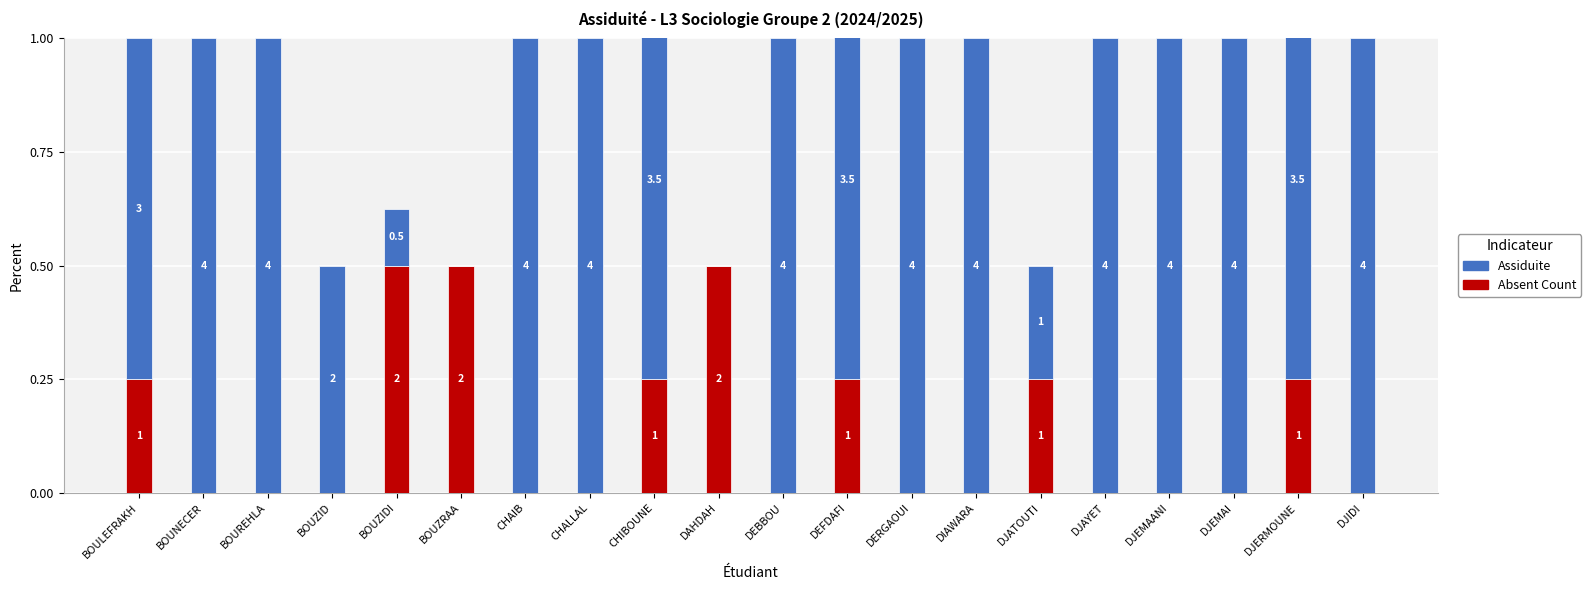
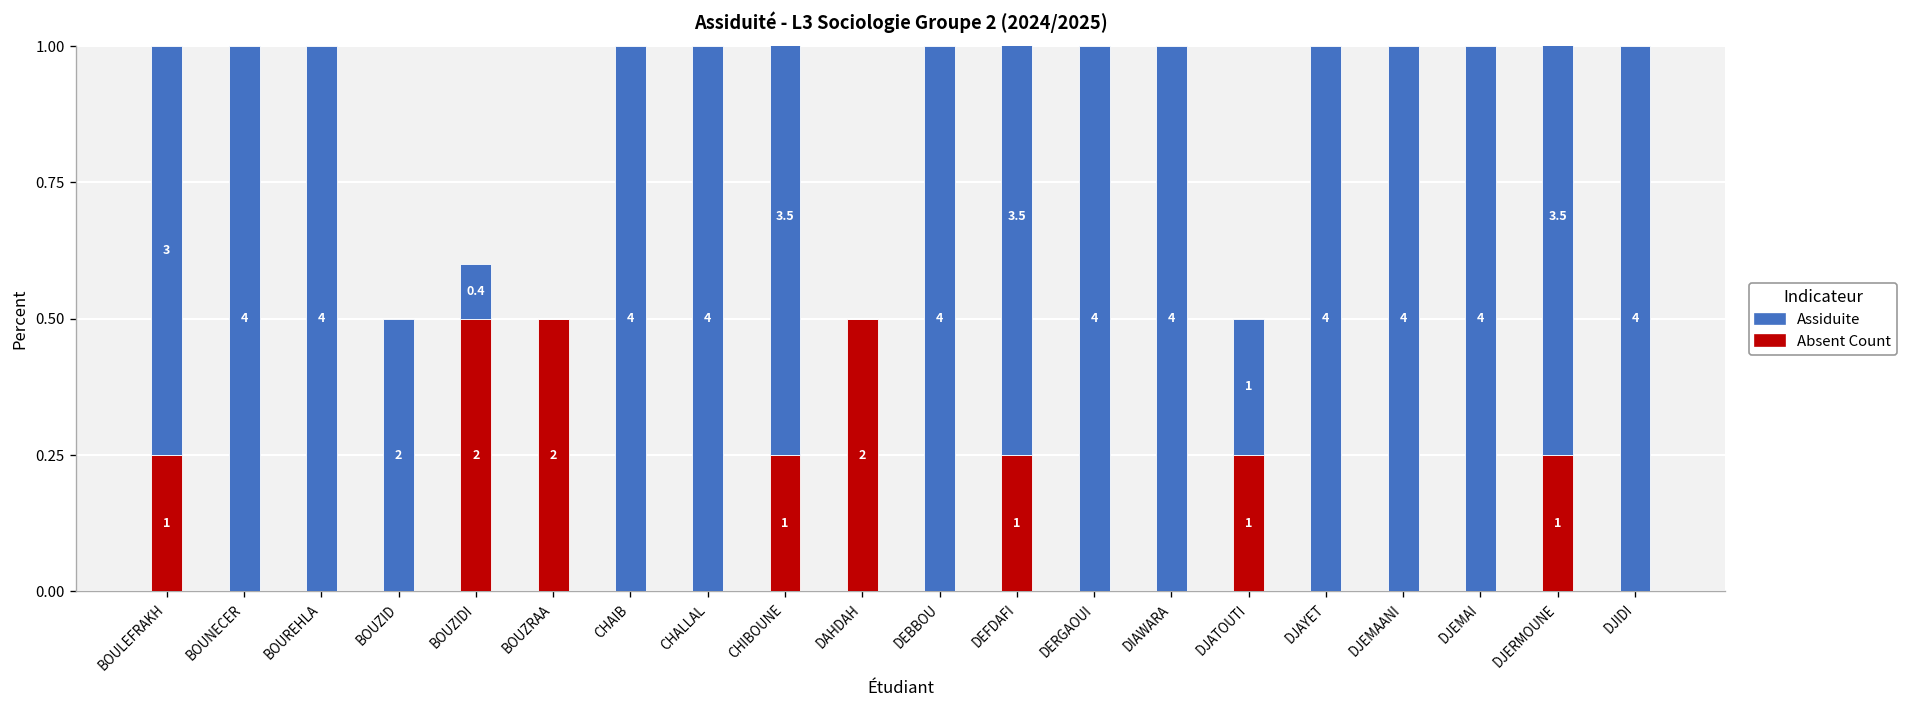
Assiduite, BOUZIDI: 0.5 -> 0.4
